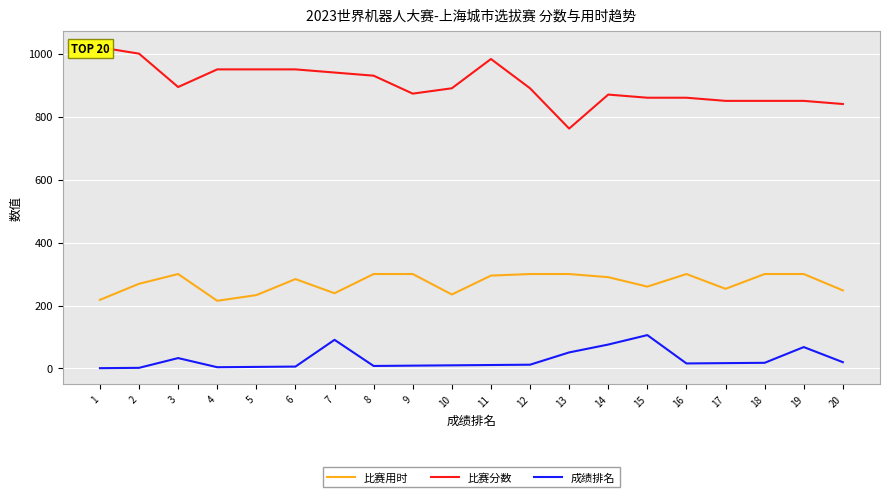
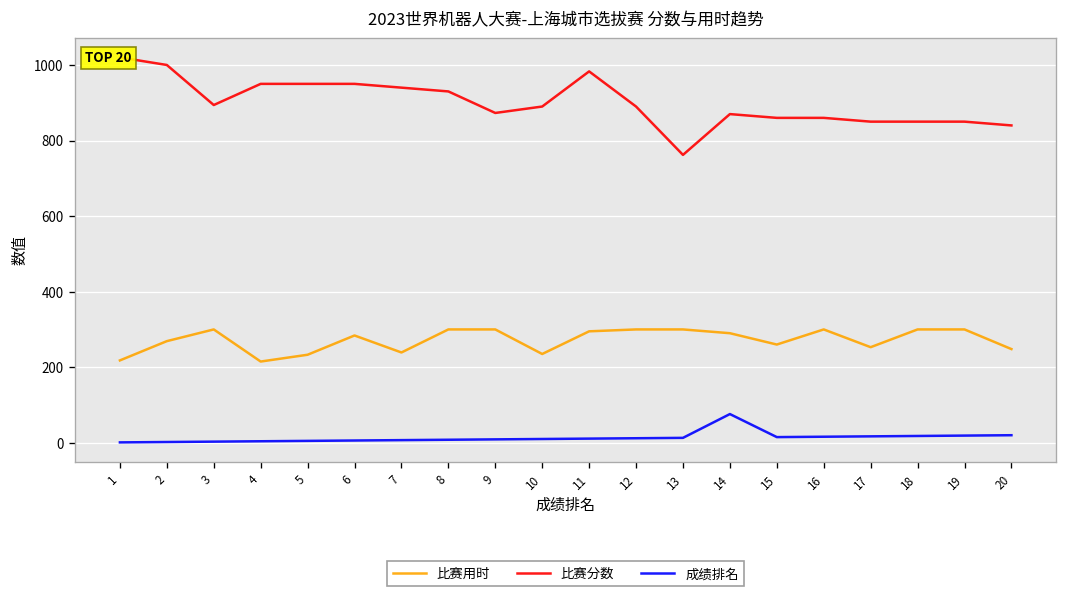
成绩排名, 3: 30 -> 0
成绩排名, 7: 90 -> 10
成绩排名, 13: 50 -> 10
成绩排名, 15: 110 -> 20
成绩排名, 19: 70 -> 20
